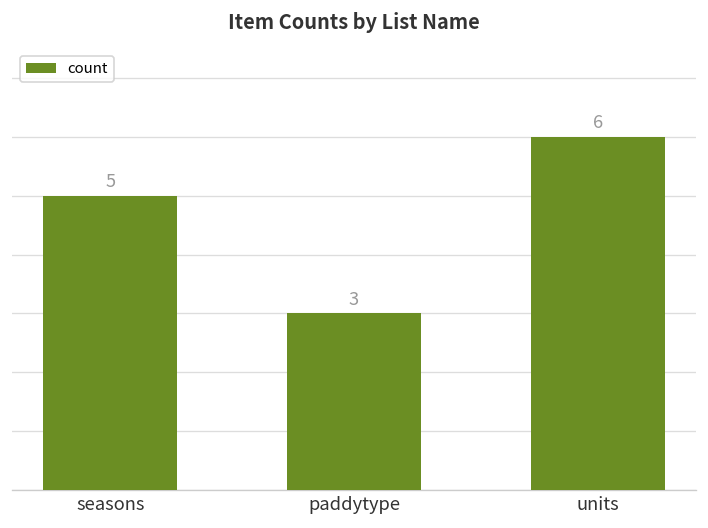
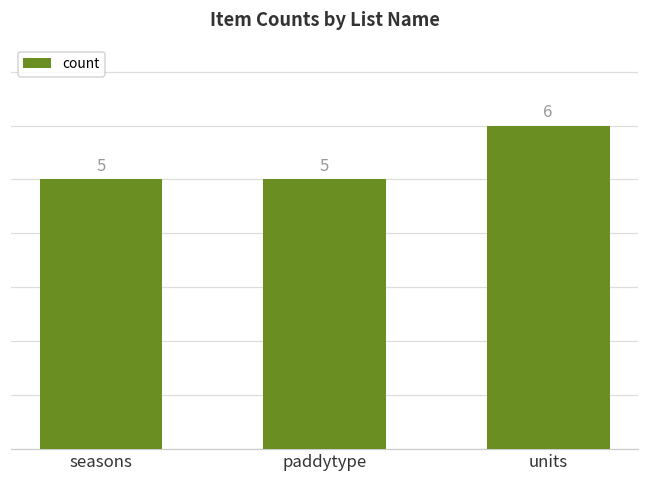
paddytype: 3 -> 5
